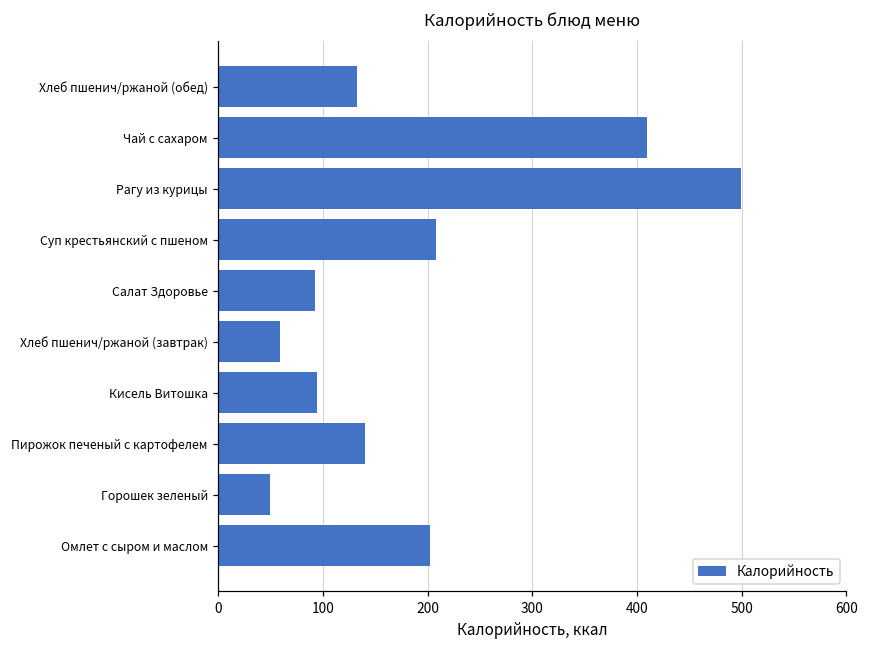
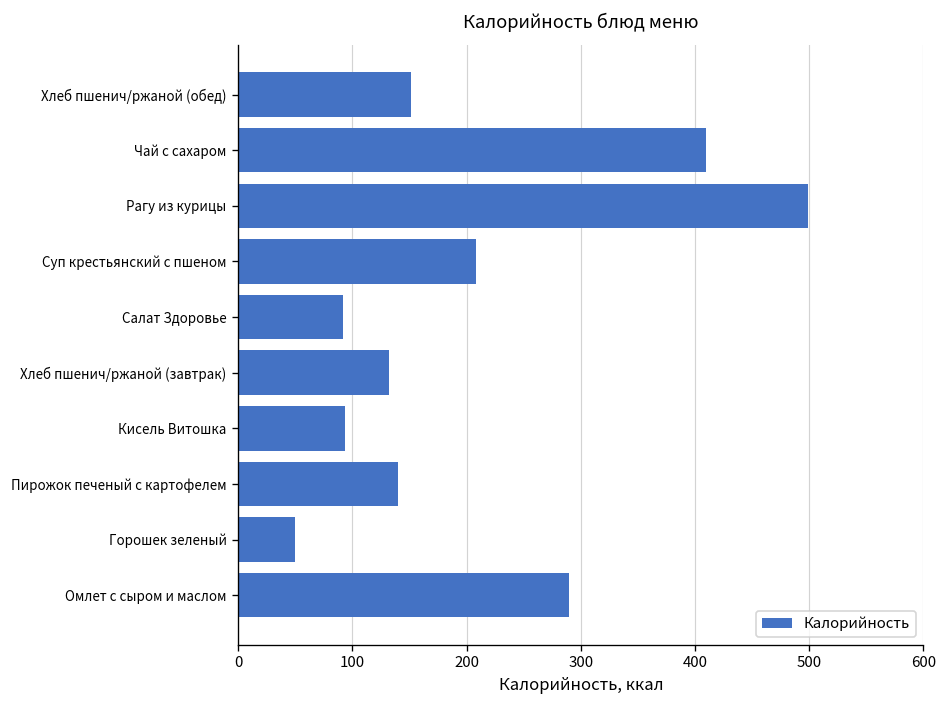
Хлеб пшенич/ржаной (обед): 130 -> 150
Хлеб пшенич/ржаной (завтрак): 60 -> 130
Омлет с сыром и маслом: 200 -> 290
